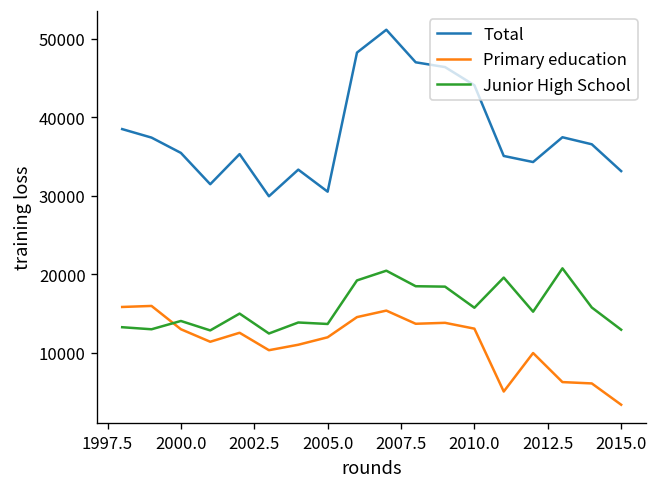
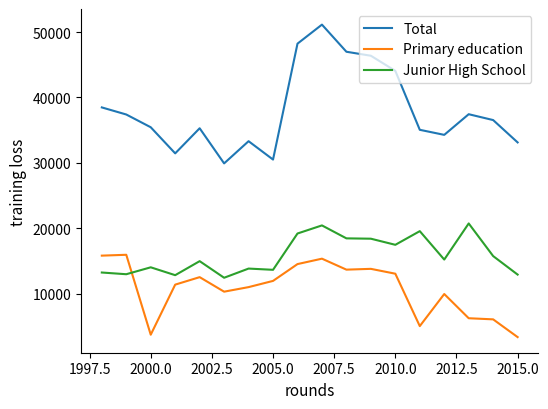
Primary education, 2000.0: 13000 -> 4000
Junior High School, 2010.0: 16000 -> 17000
